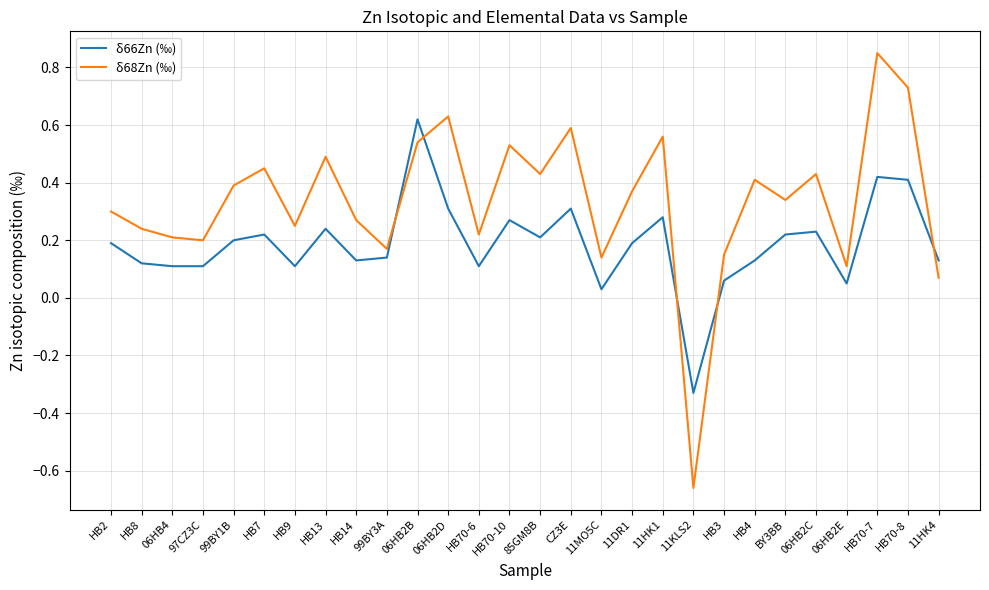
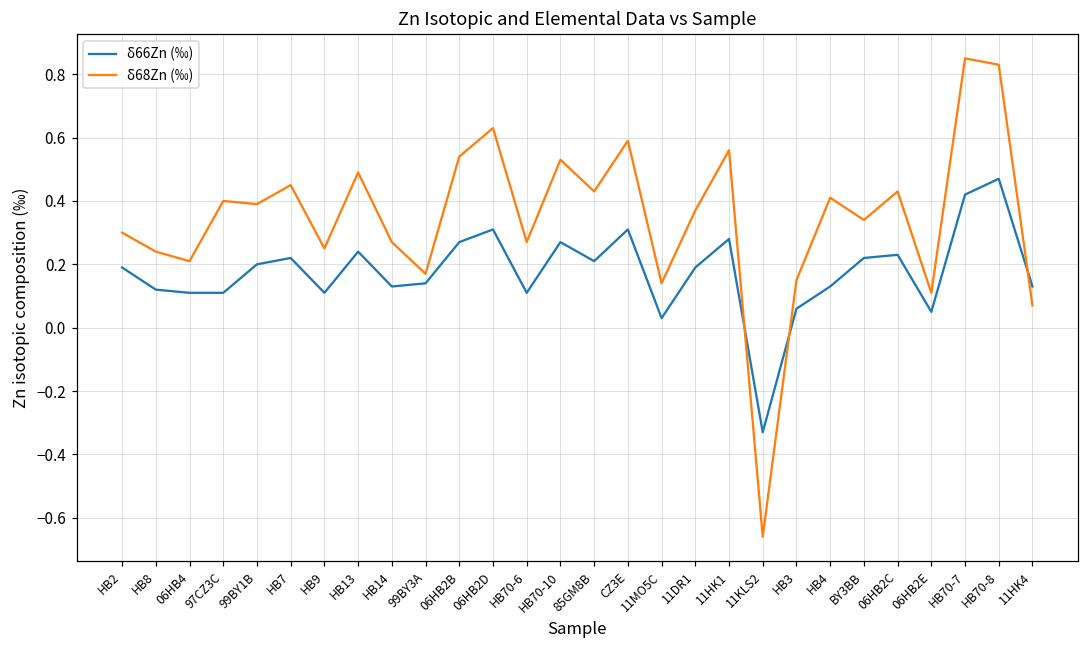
δ68Zn (‰), 97CZ3C: 0.2 -> 0.4
δ66Zn (‰), 06HB2B: 0.62 -> 0.27
δ68Zn (‰), HB70-6: 0.22 -> 0.27
δ66Zn (‰), HB70-8: 0.41 -> 0.47
δ68Zn (‰), HB70-8: 0.73 -> 0.83
